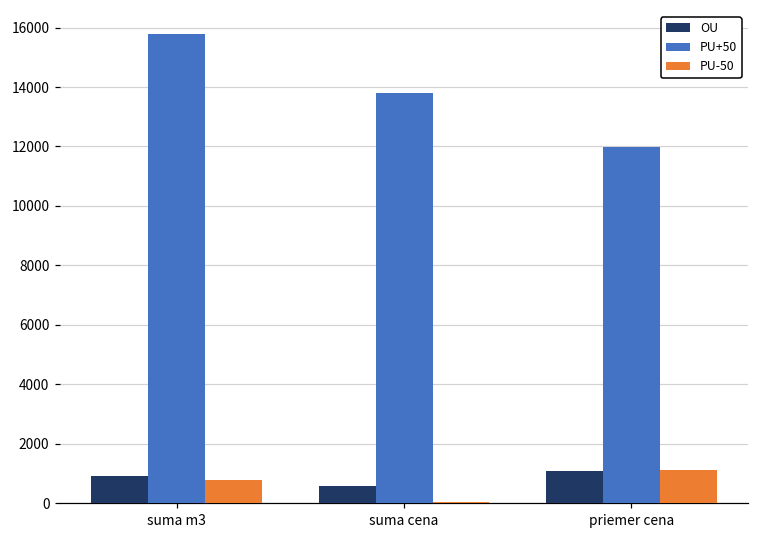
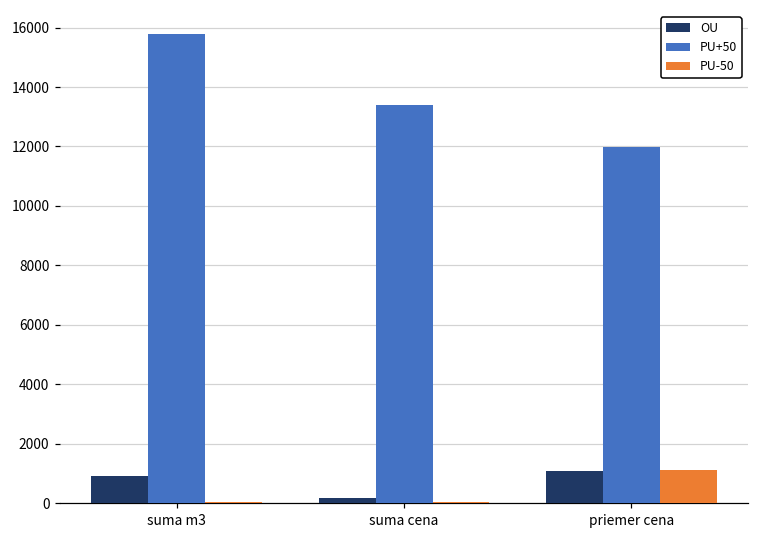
PU-50, suma m3: 800 -> 0
OU, suma cena: 600 -> 200
PU+50, suma cena: 13800 -> 13400
